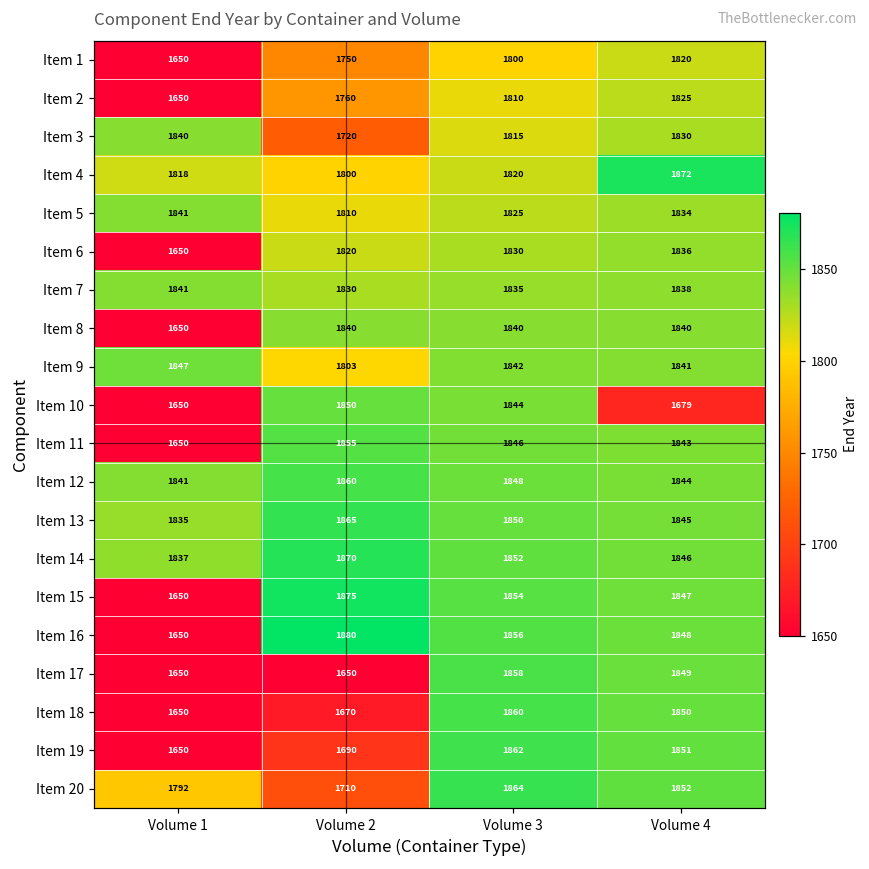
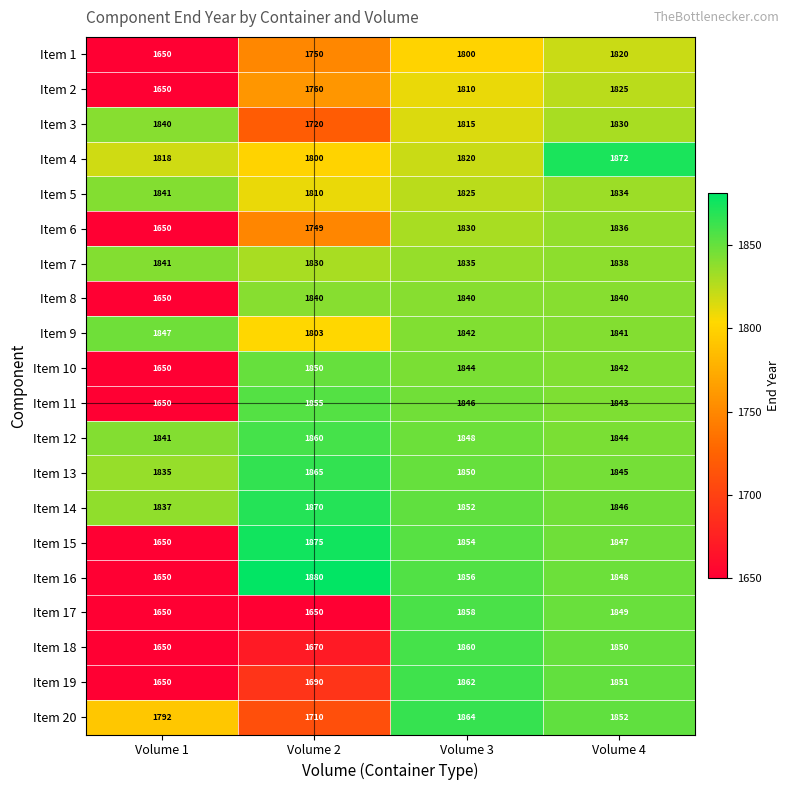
Item 6, Volume 2: 1820 -> 1749
Item 10, Volume 4: 1679 -> 1842
